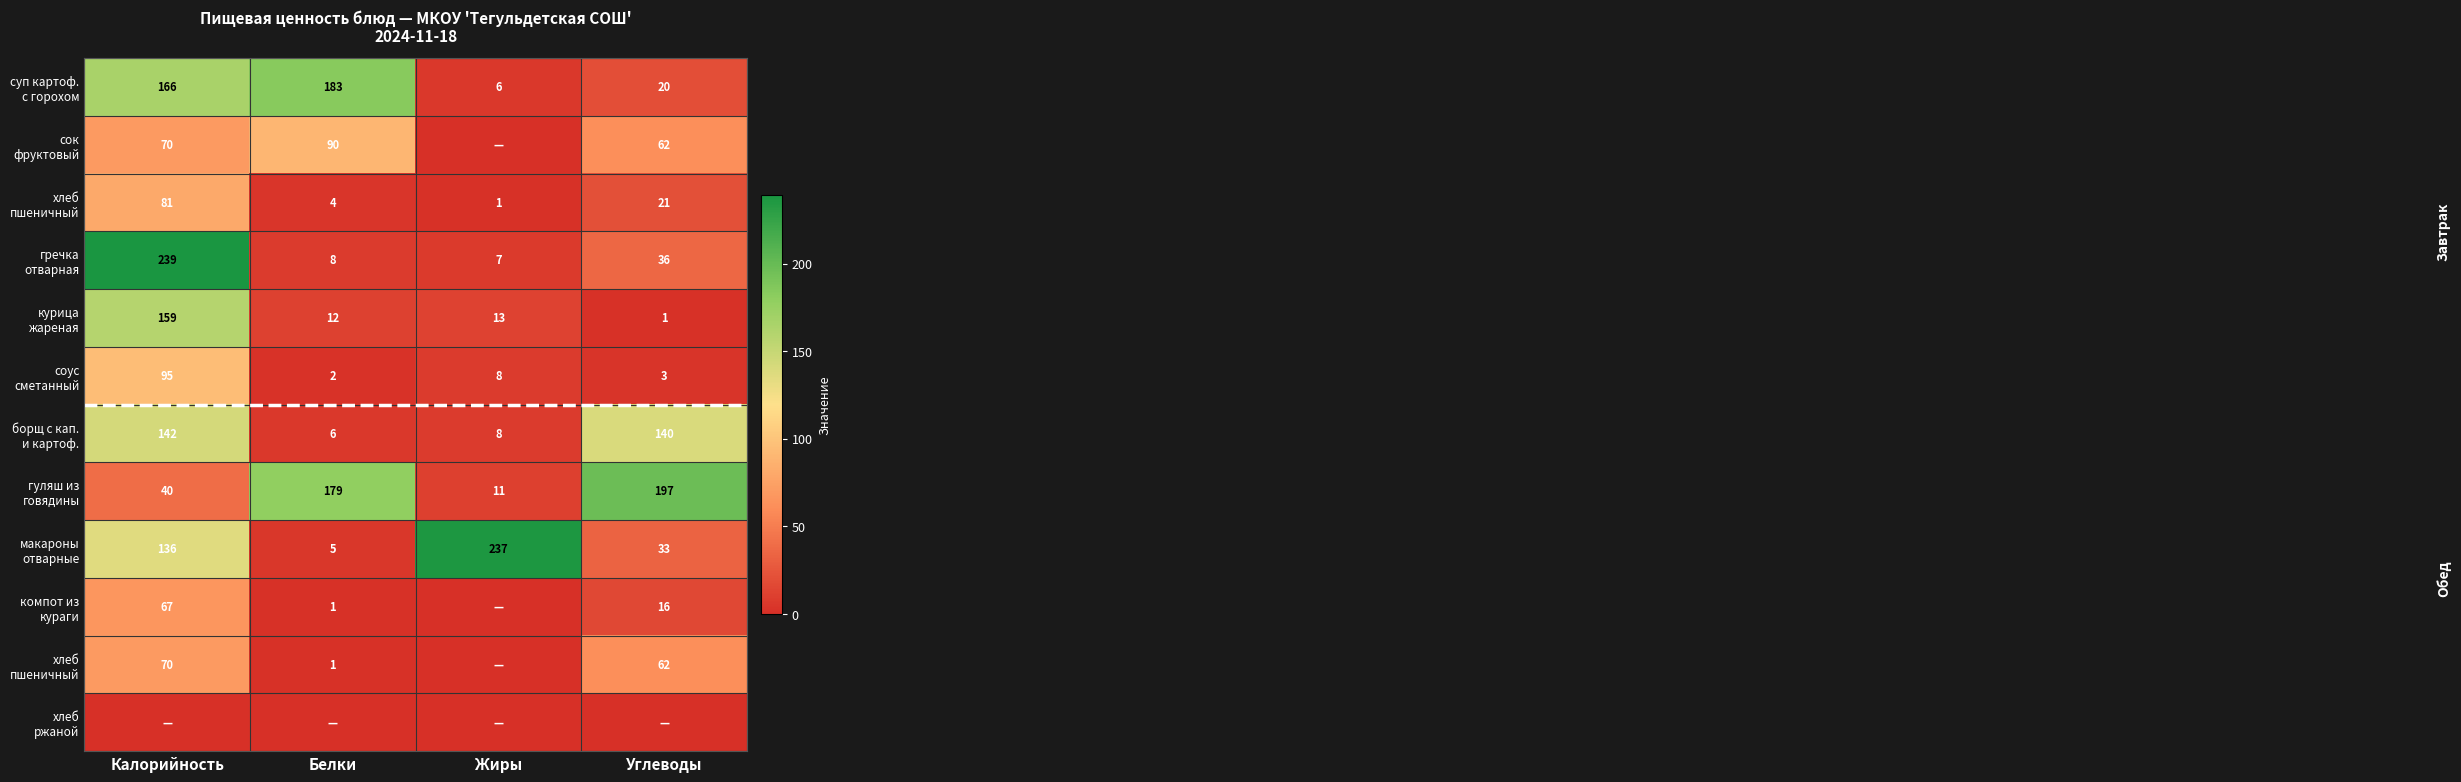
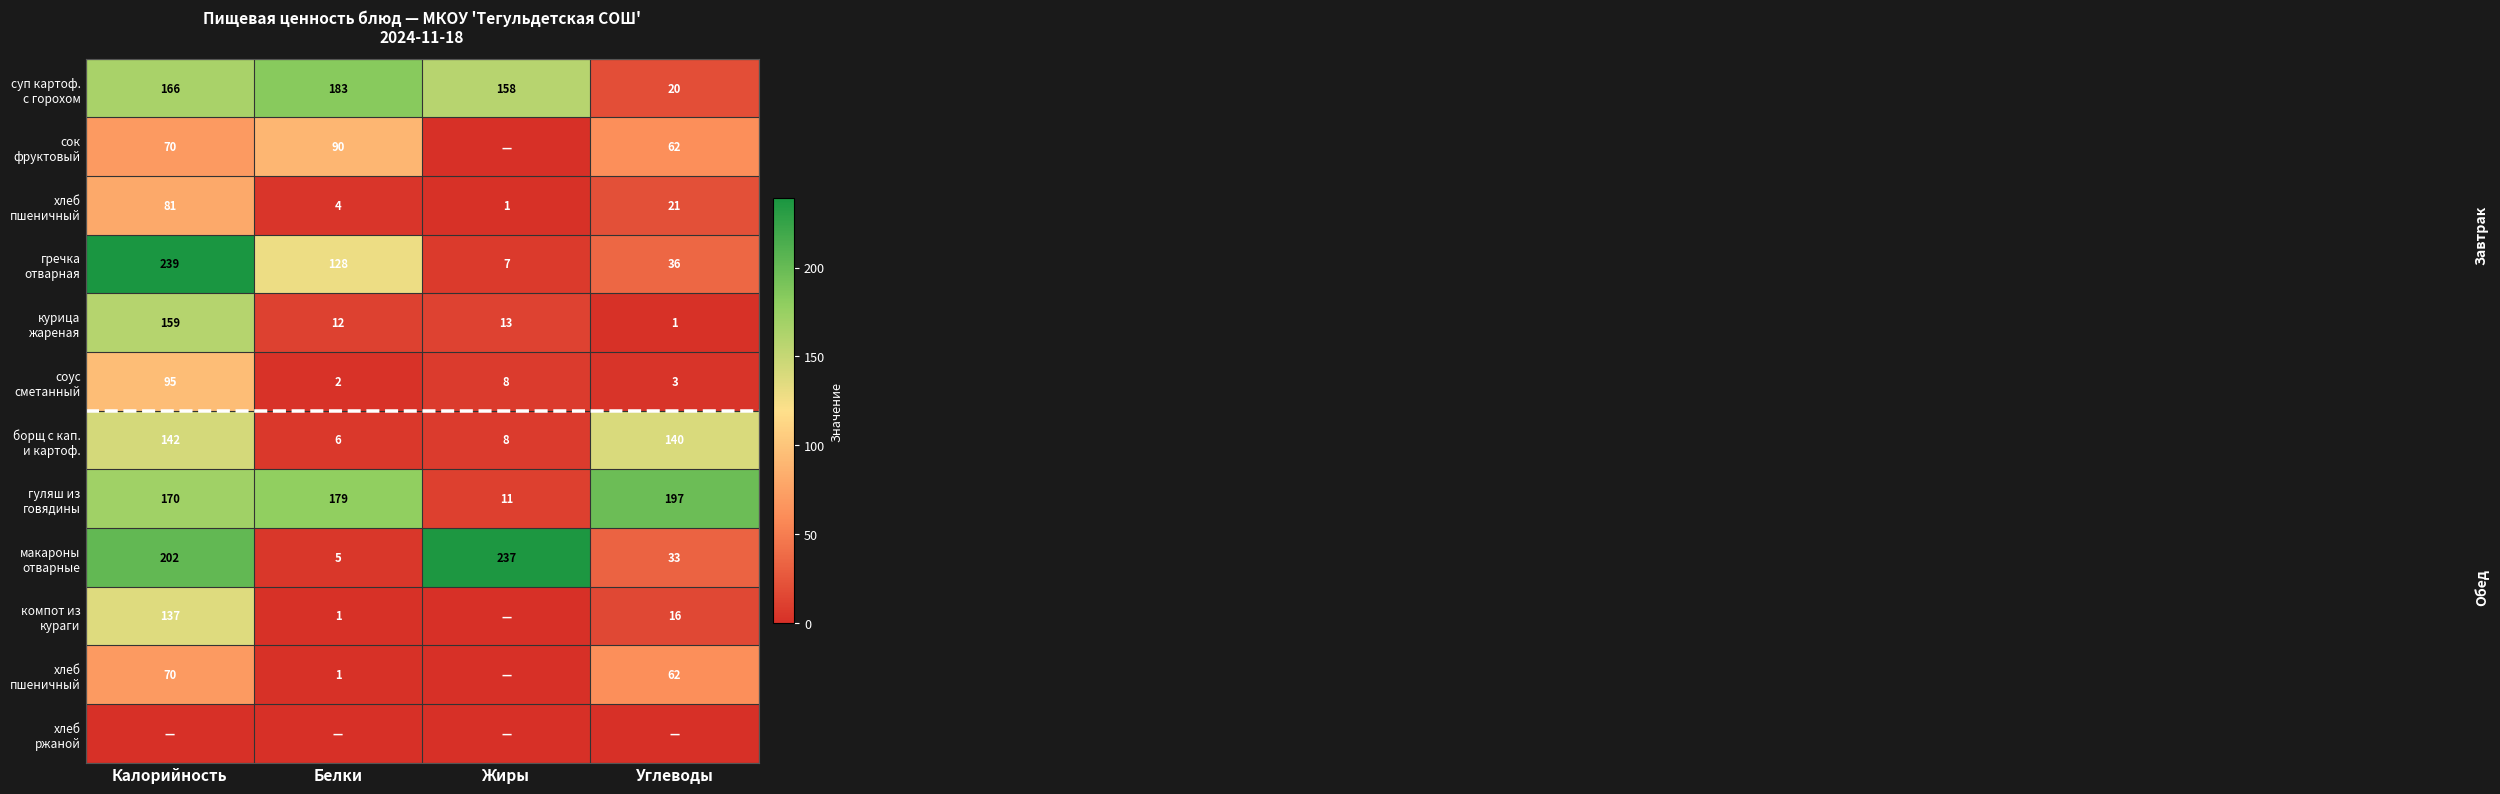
суп картоф. с горохом, Жиры: 6 -> 158
гречка отварная, Белки: 8 -> 128
гуляш из говядины, Калорийность: 40 -> 170
макароны отварные, Калорийность: 136 -> 202
компот из кураги, Калорийность: 67 -> 137
